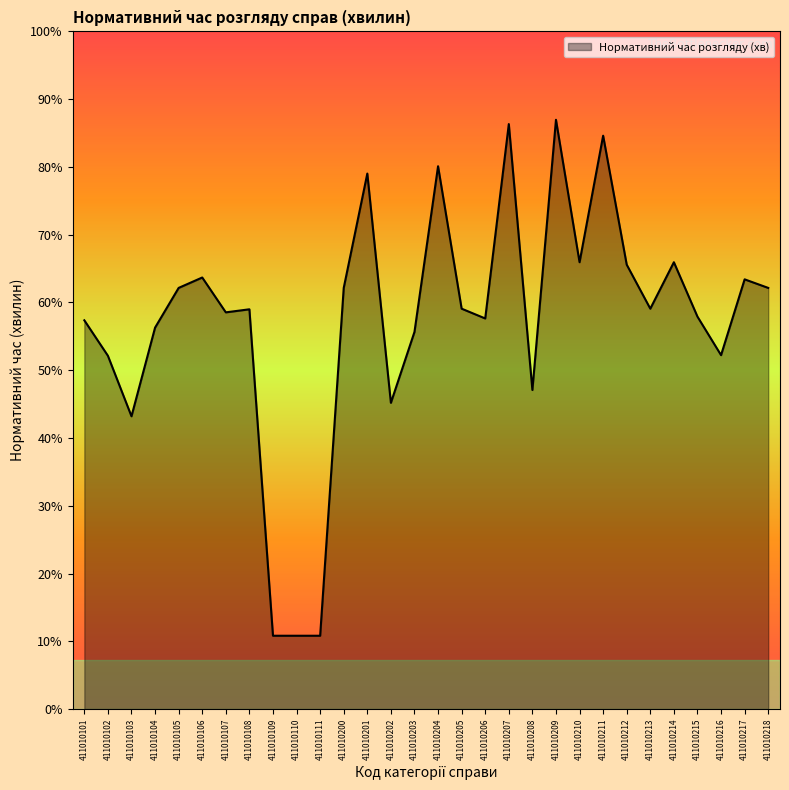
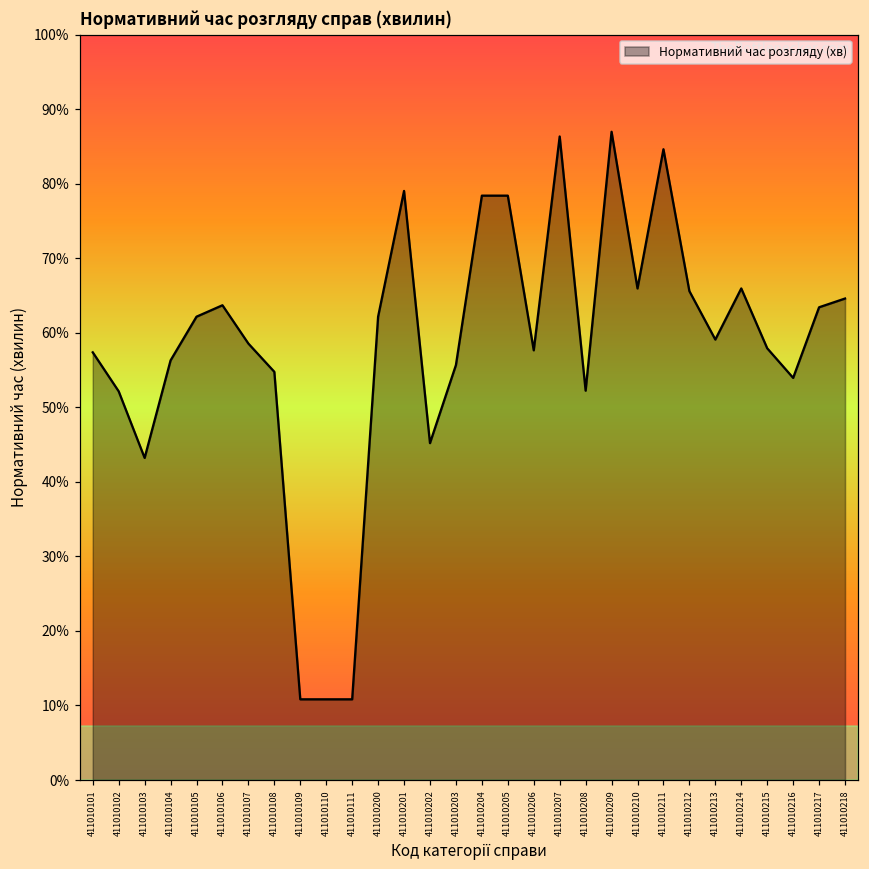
411010108: 59% -> 55%
411010204: 80% -> 78%
411010205: 59% -> 78%
411010208: 47% -> 52%
411010216: 52% -> 54%
411010218: 62% -> 65%
